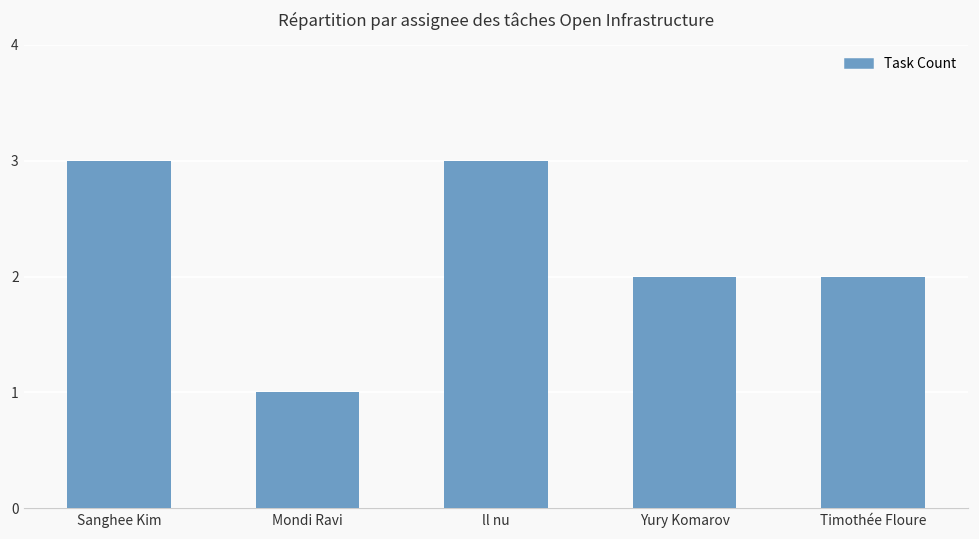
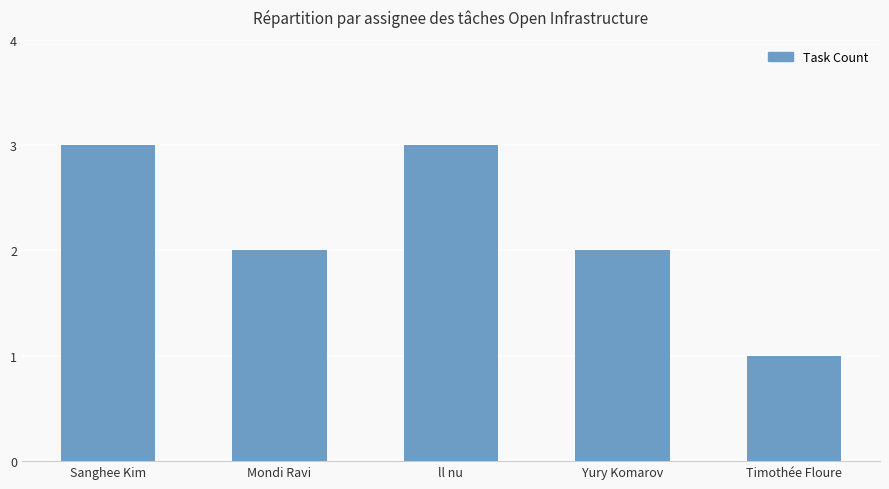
Mondi Ravi: 1 -> 2
Timothée Floure: 2 -> 1
